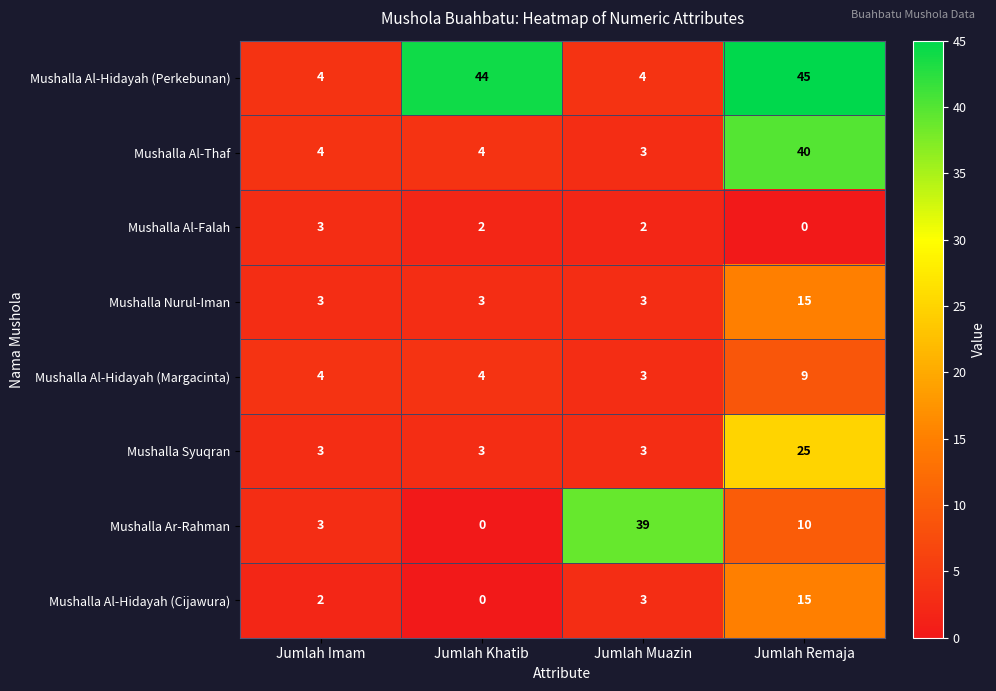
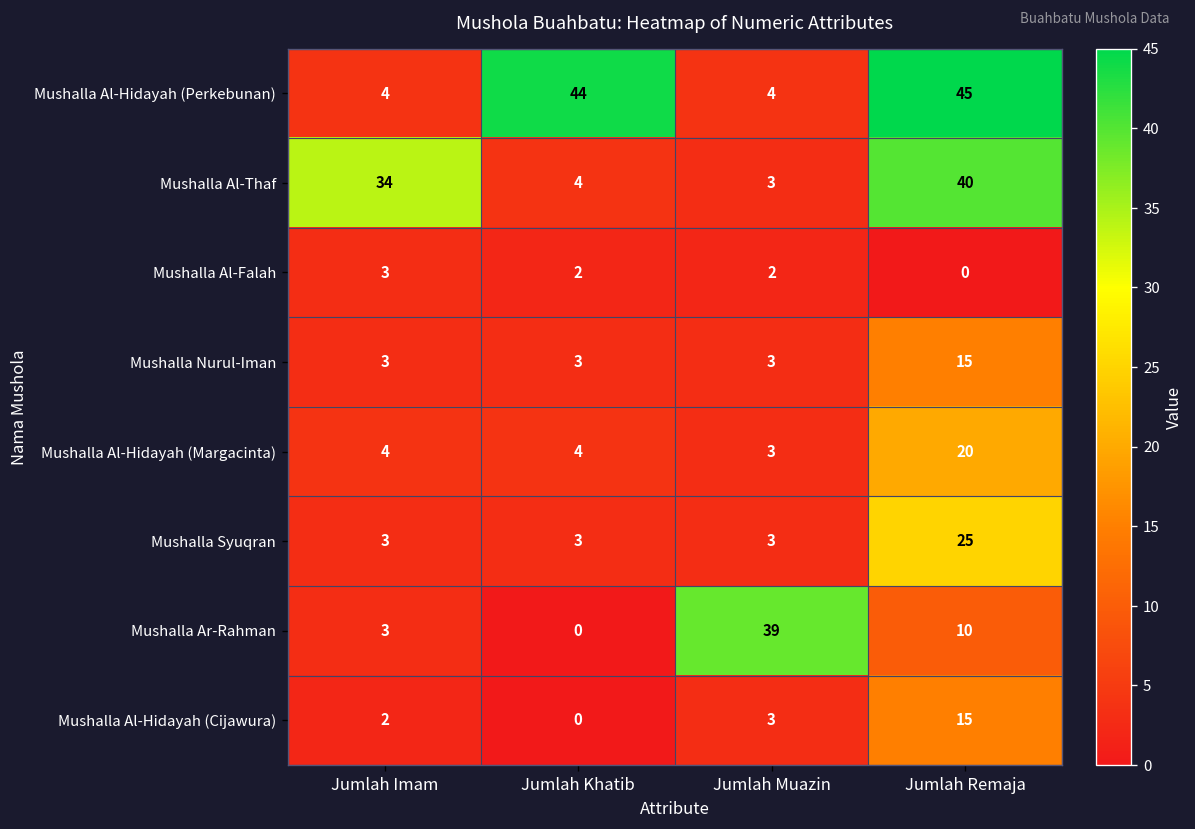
Mushalla Al-Thaf, Jumlah Imam: 4 -> 34
Mushalla Al-Hidayah (Margacinta), Jumlah Remaja: 9 -> 20
